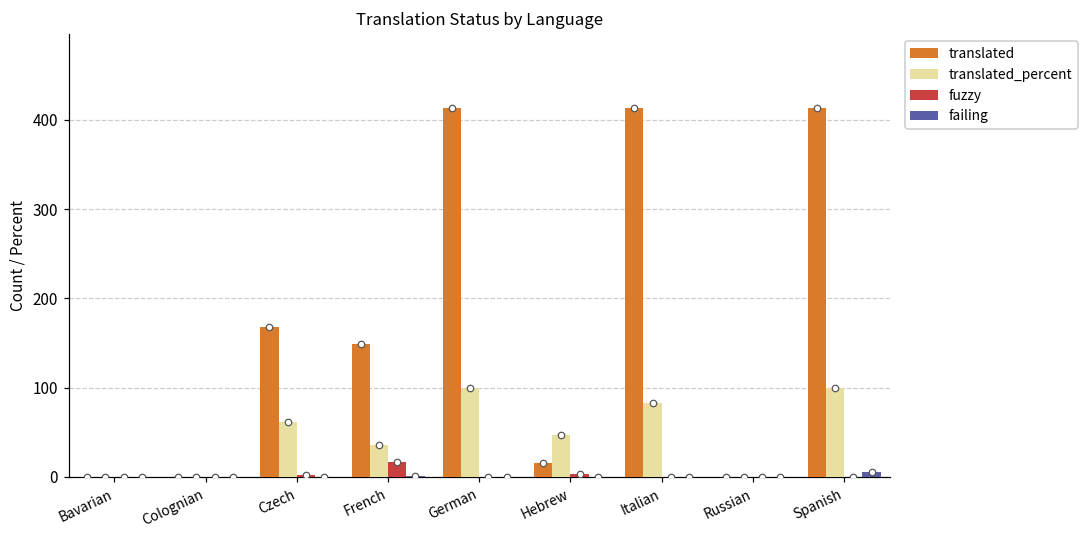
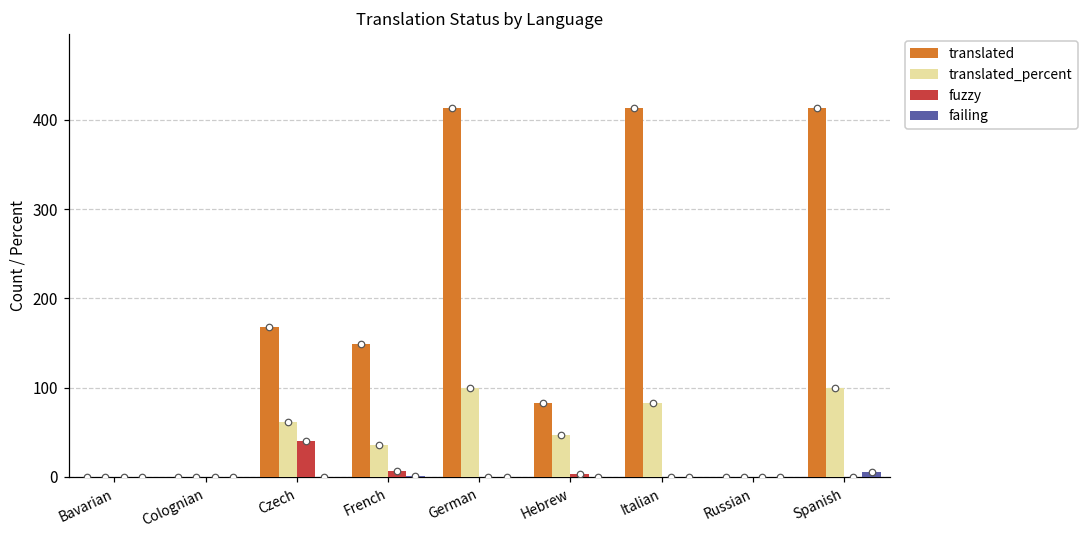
fuzzy, Czech: 0 -> 40
fuzzy, French: 20 -> 10
translated, Hebrew: 20 -> 80
